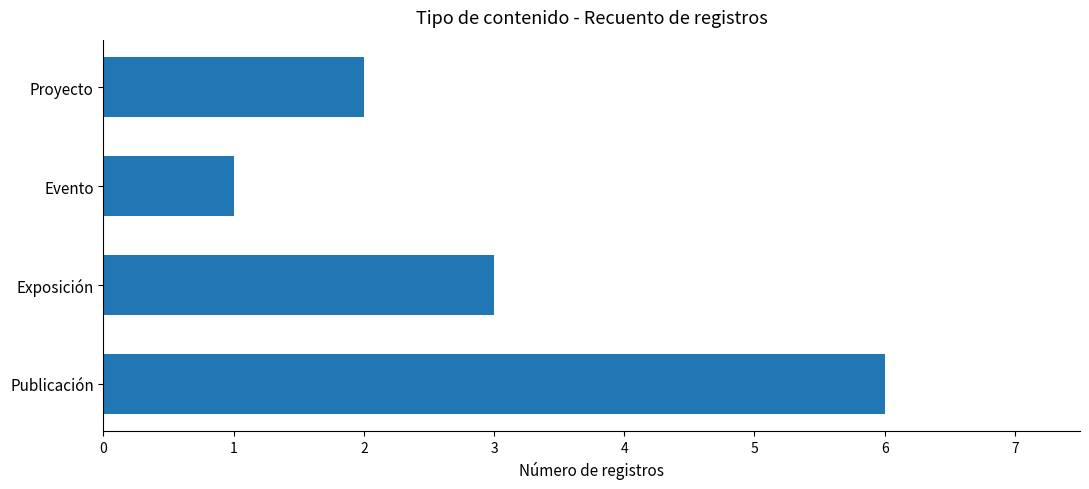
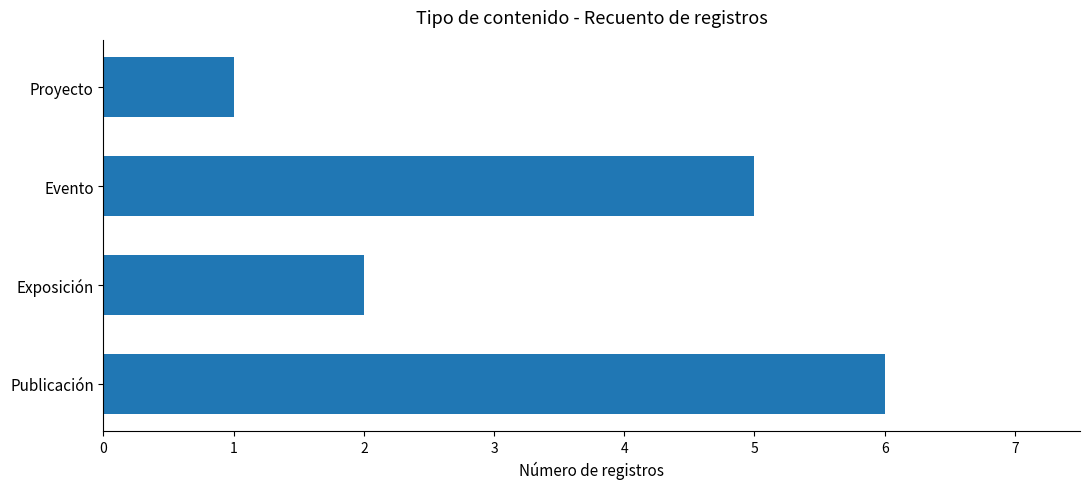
Proyecto: 2 -> 1
Evento: 1 -> 5
Exposición: 3 -> 2
